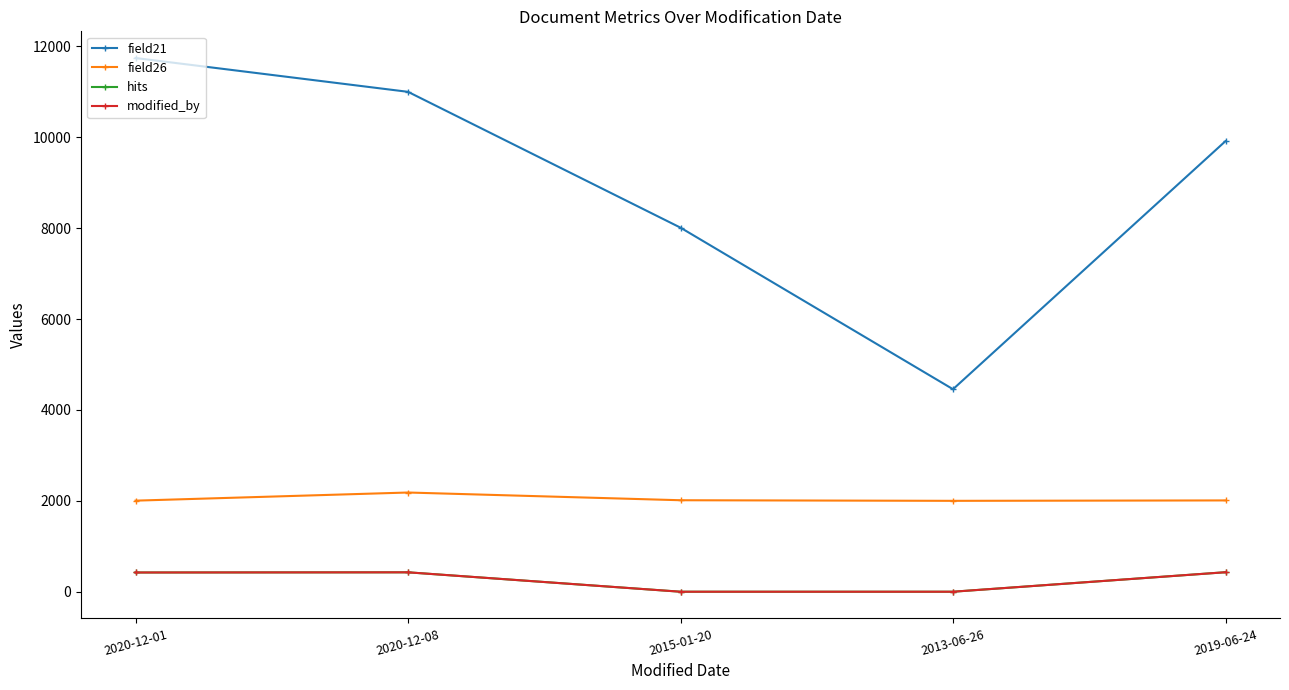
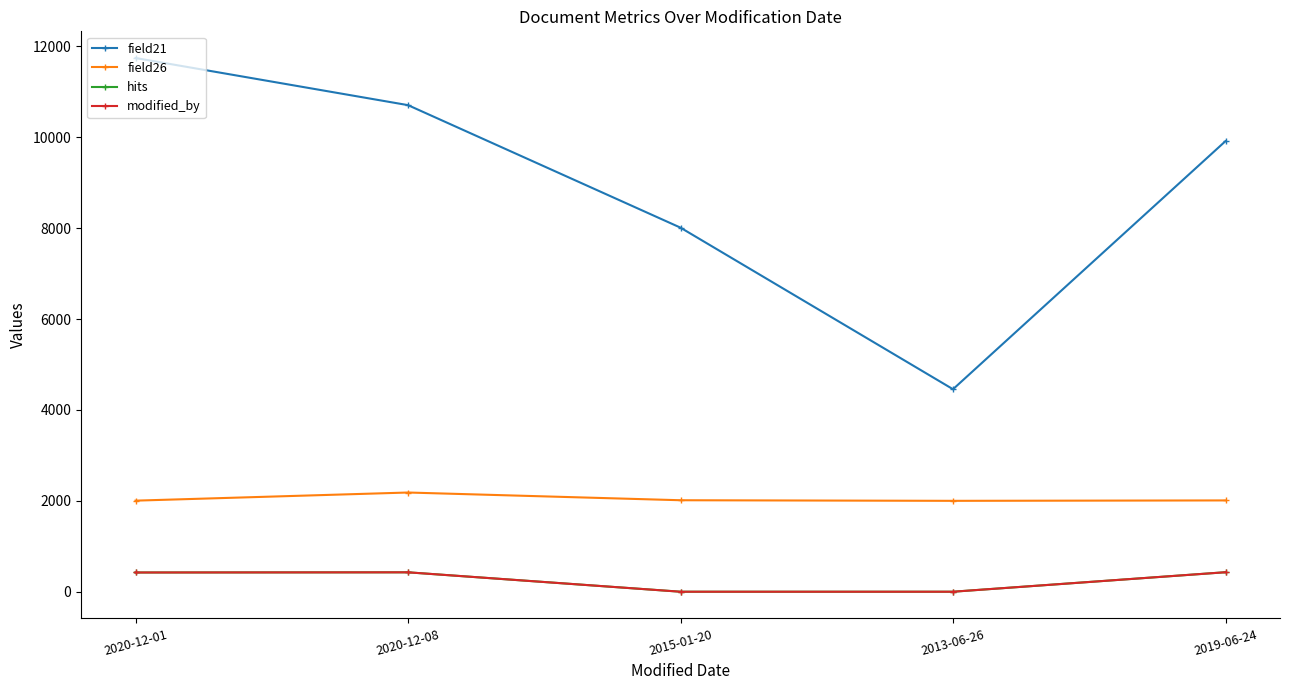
field21, 2020-12-08: 11000 -> 10700
